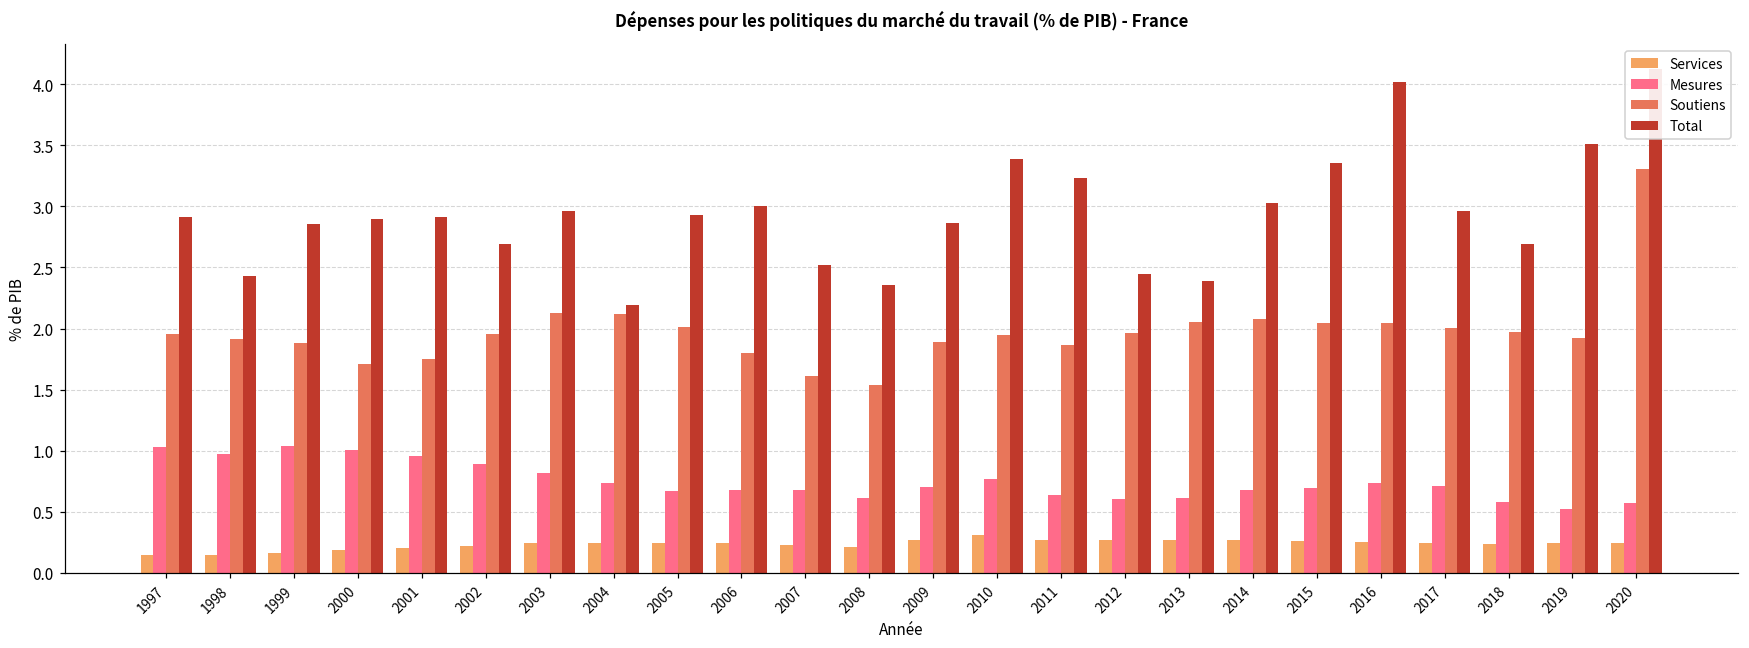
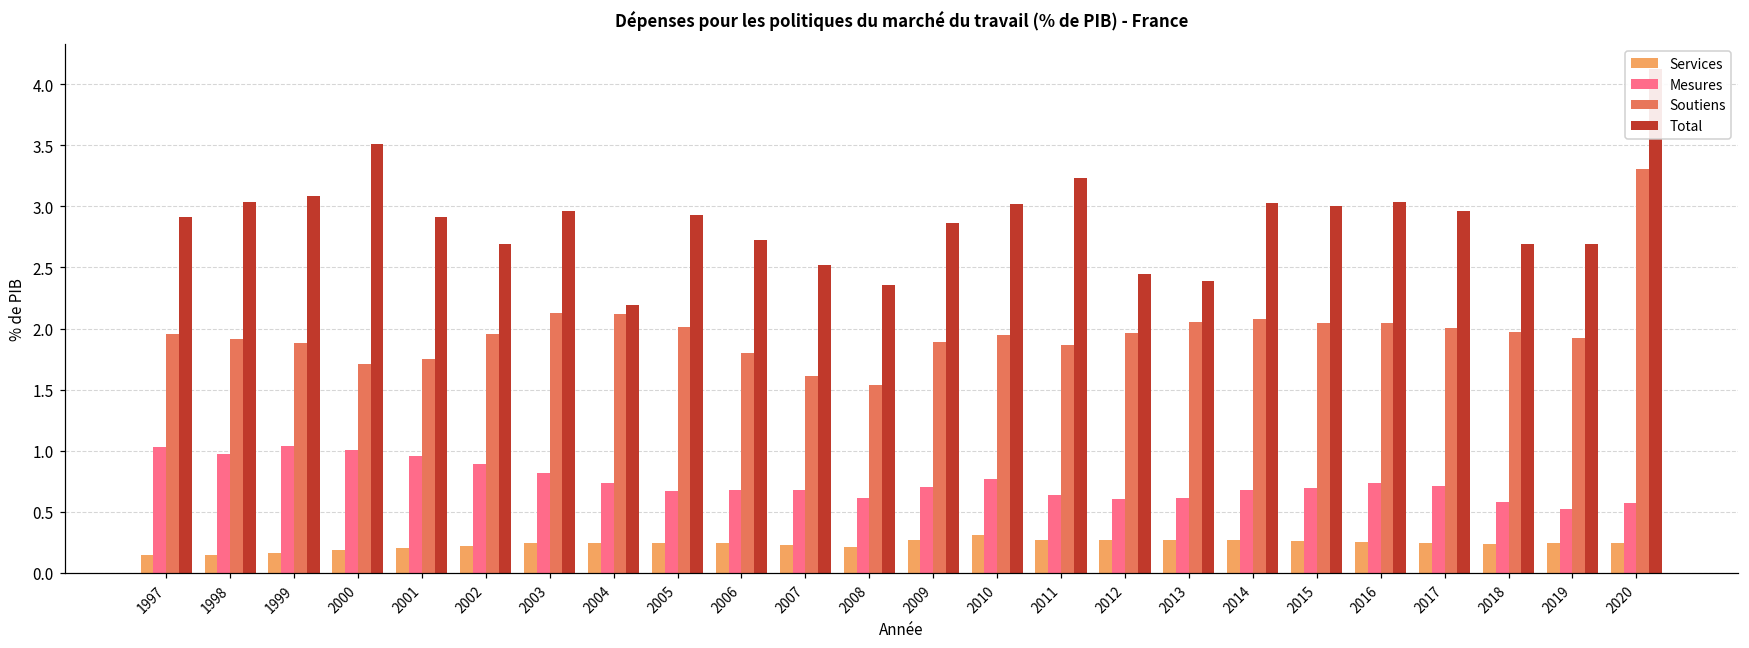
Total, 1998: 2.43 -> 3.04
Total, 1999: 2.86 -> 3.09
Total, 2000: 2.89 -> 3.51
Total, 2006: 3.00 -> 2.72
Total, 2010: 3.38 -> 3.02
Total, 2015: 3.35 -> 3.00
Total, 2016: 4.02 -> 3.04
Total, 2019: 3.51 -> 2.69
